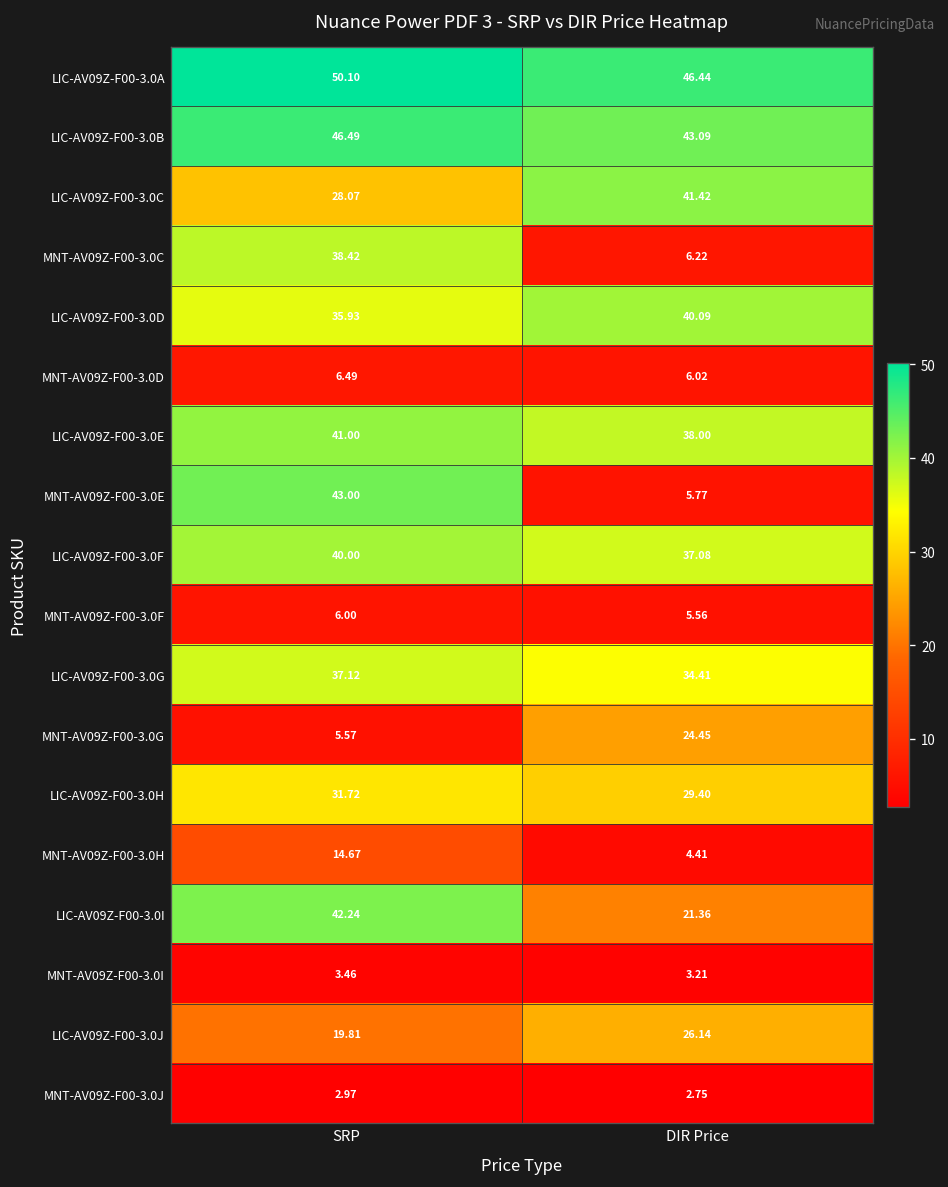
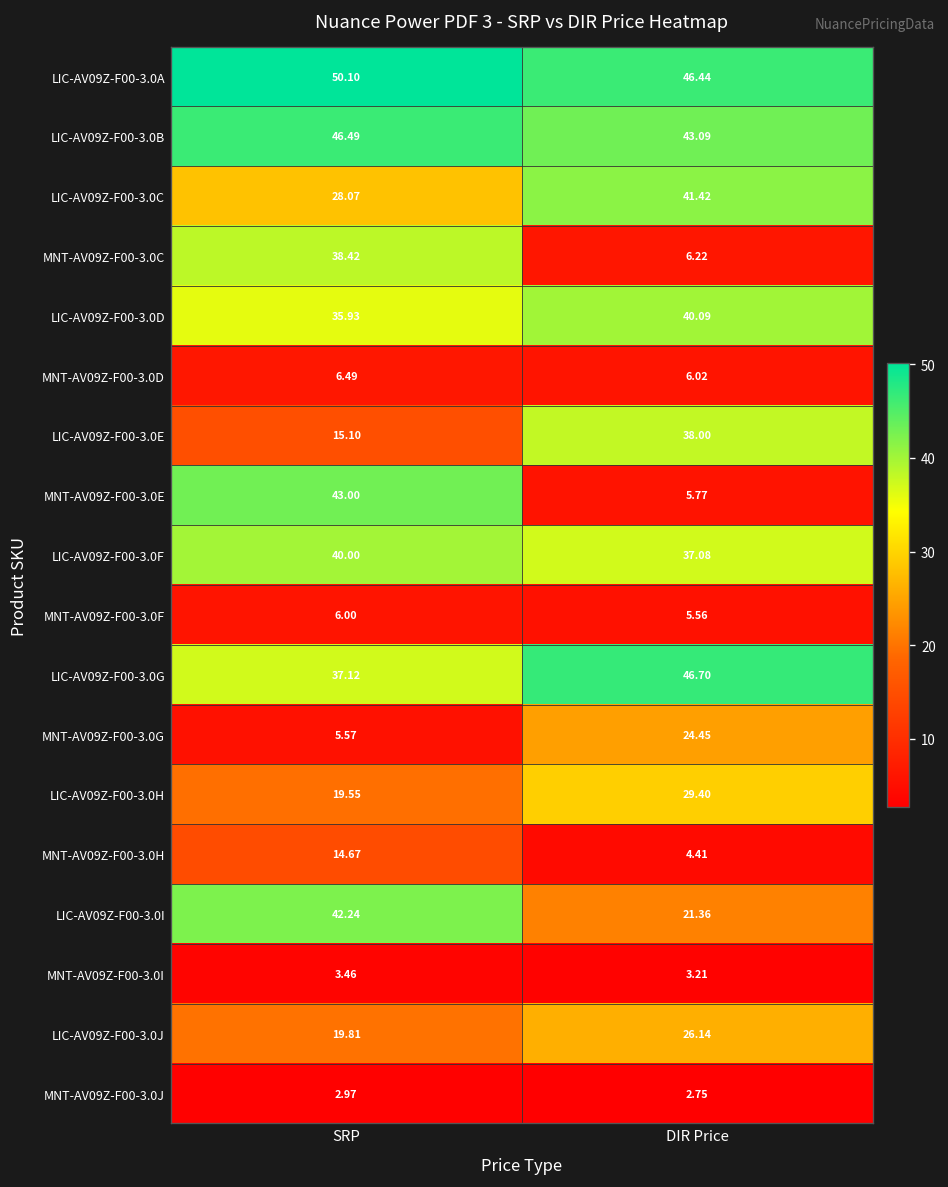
LIC-AV09Z-F00-3.0E, SRP: 41.00 -> 15.10
LIC-AV09Z-F00-3.0G, DIR Price: 34.41 -> 46.70
LIC-AV09Z-F00-3.0H, SRP: 31.72 -> 19.55
